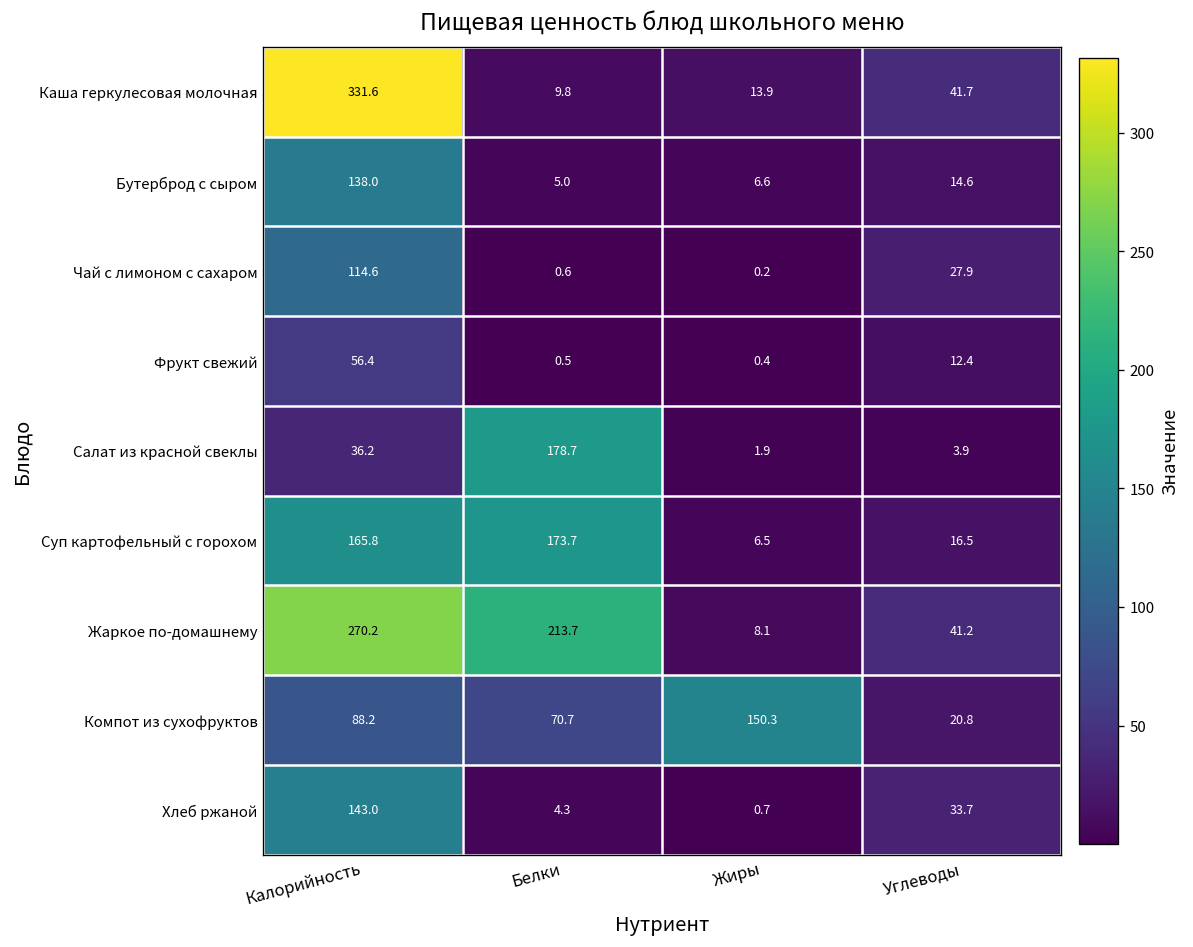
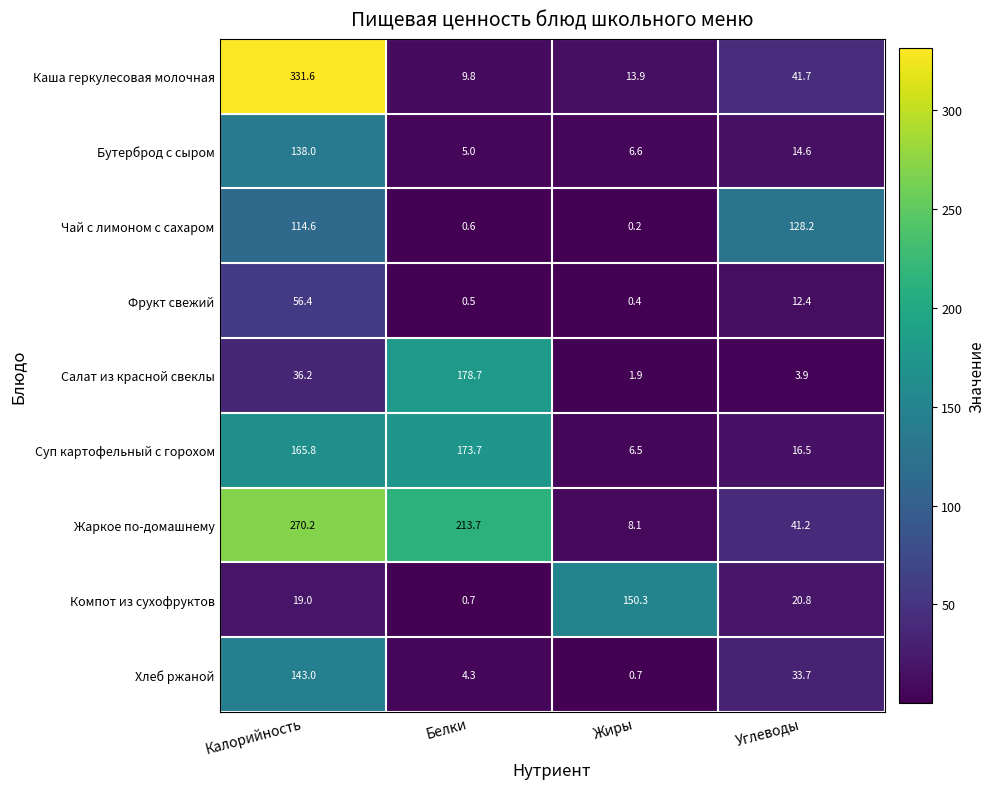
Чай с лимоном с сахаром, Углеводы: 27.9 -> 128.2
Компот из сухофруктов, Калорийность: 88.2 -> 19.0
Компот из сухофруктов, Белки: 70.7 -> 0.7
